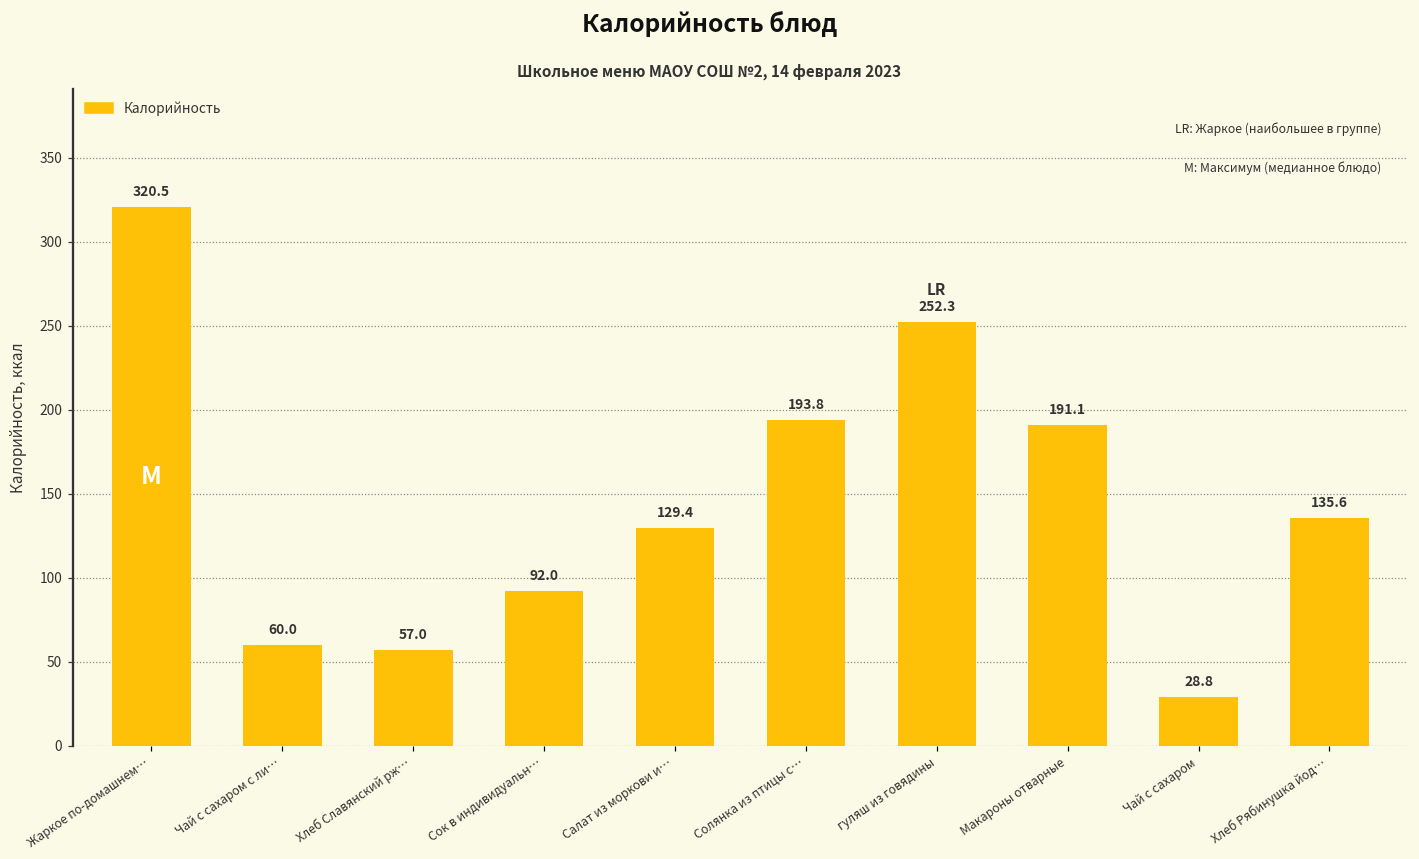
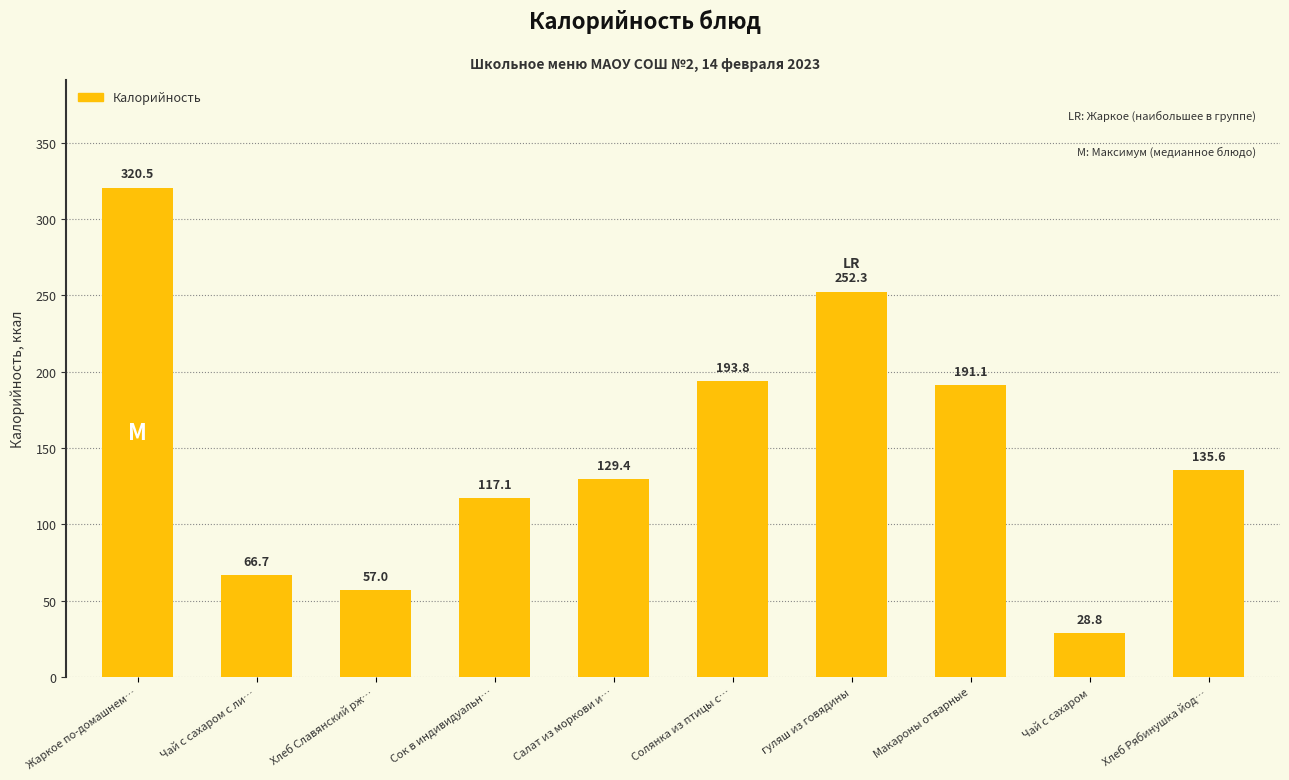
Чай с сахаром с ли…: 60.0 -> 66.7
Сок в индивидуальн…: 92.0 -> 117.1
